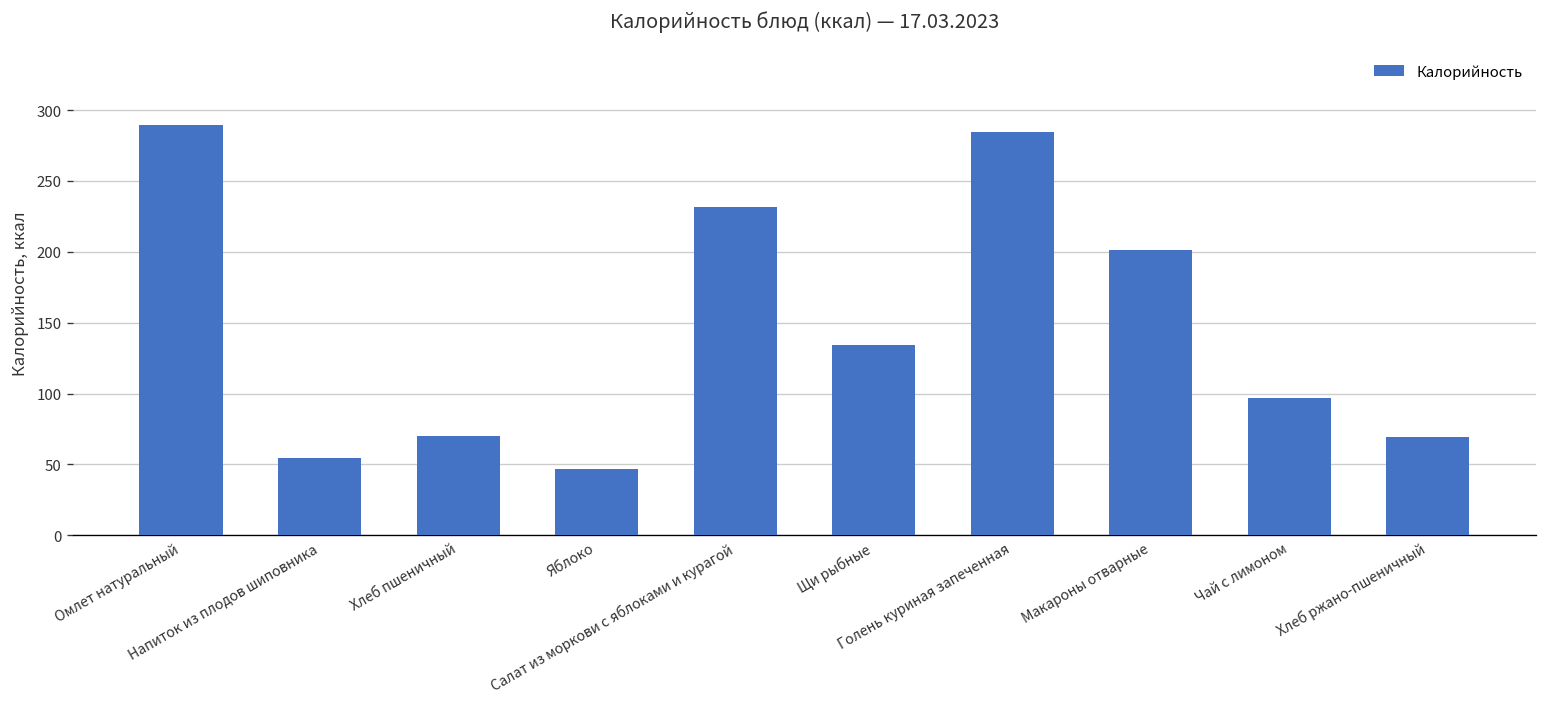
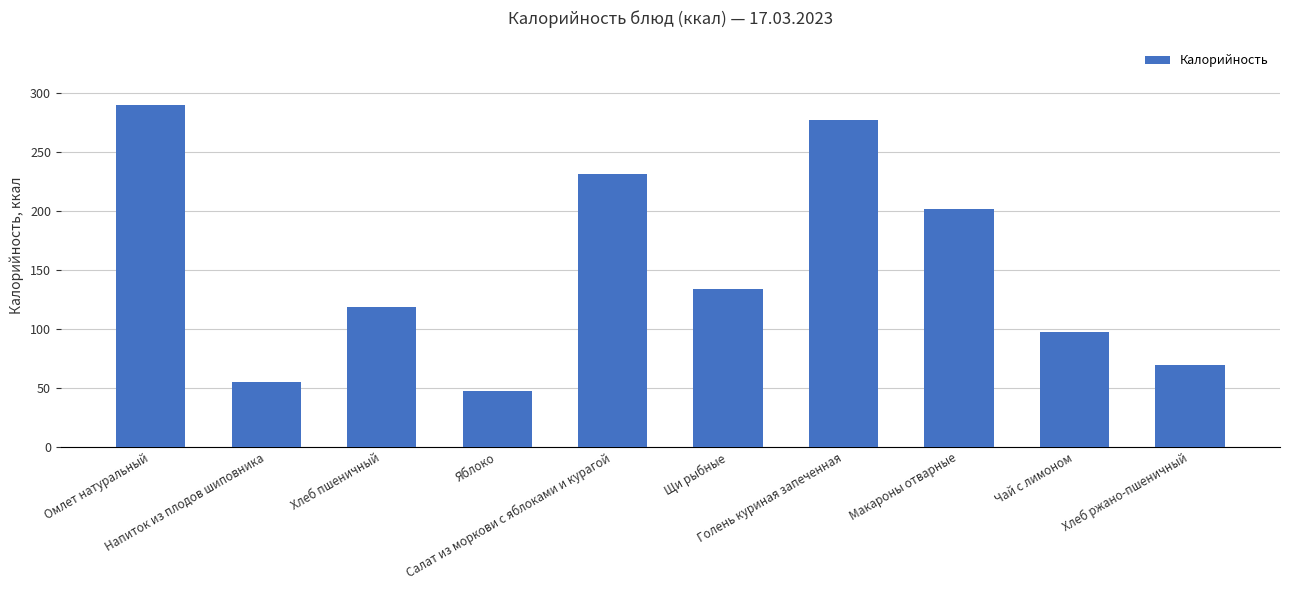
Хлеб пшеничный: 70 -> 118
Голень куриная запеченная: 284 -> 277
